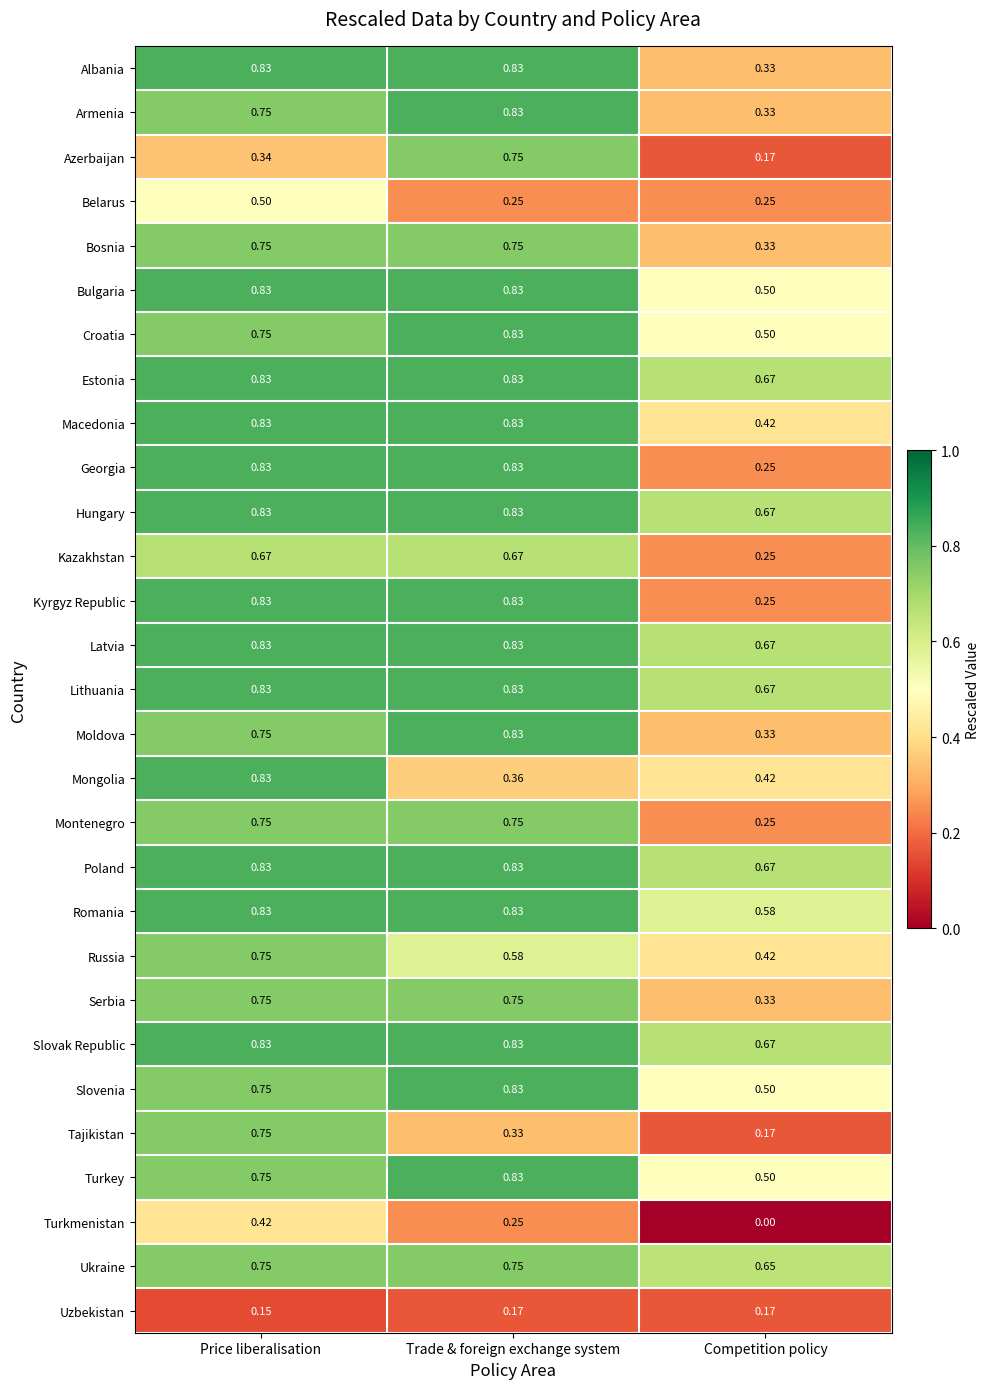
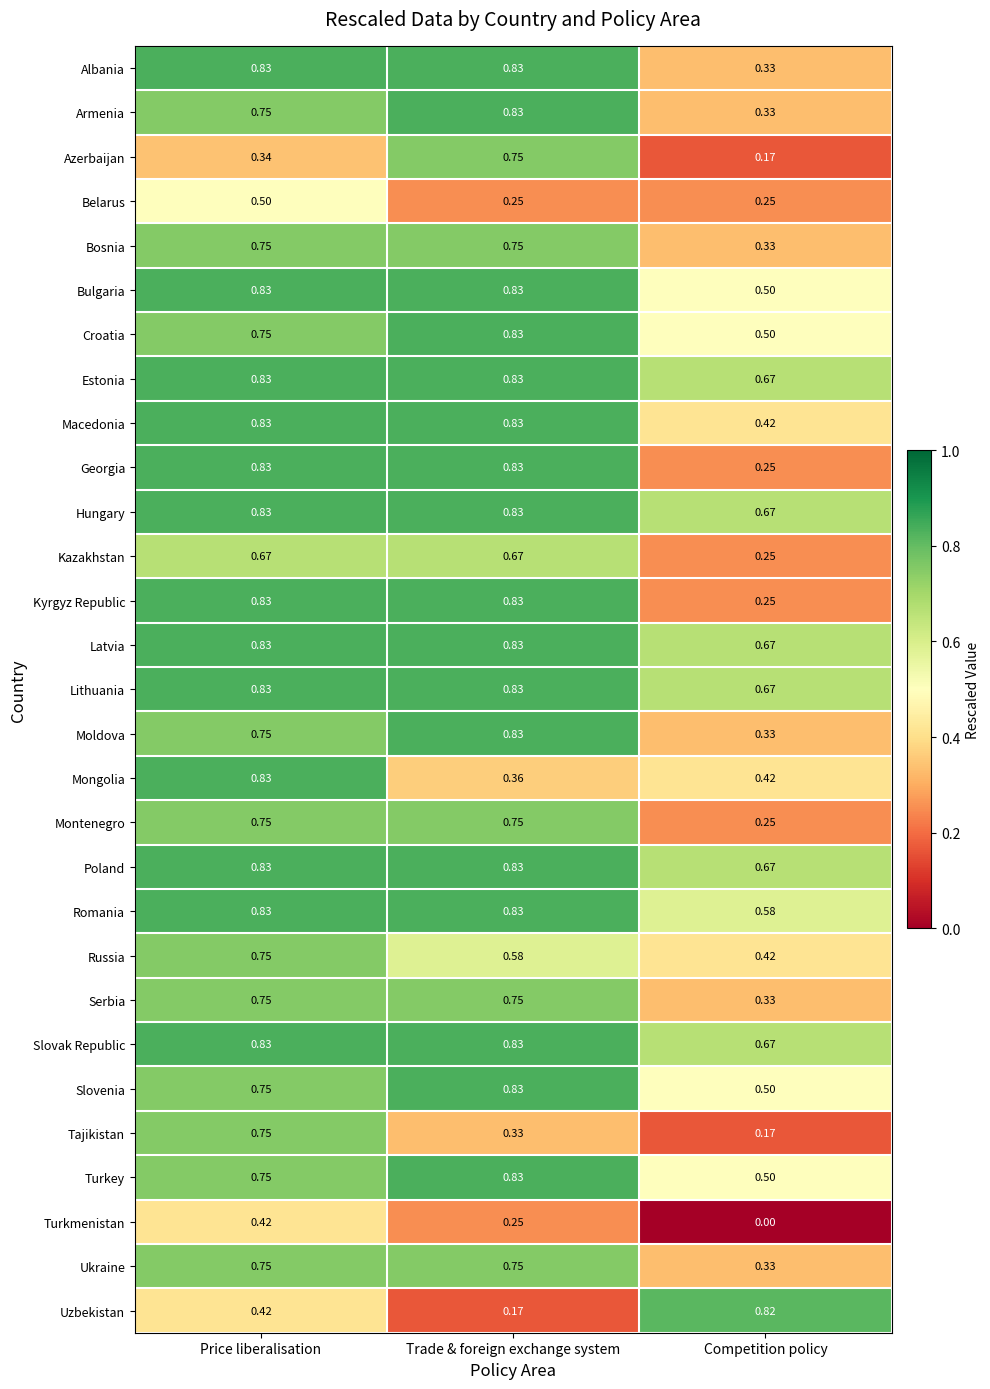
Ukraine, Competition policy: 0.65 -> 0.33
Uzbekistan, Price liberalisation: 0.15 -> 0.42
Uzbekistan, Competition policy: 0.17 -> 0.82
